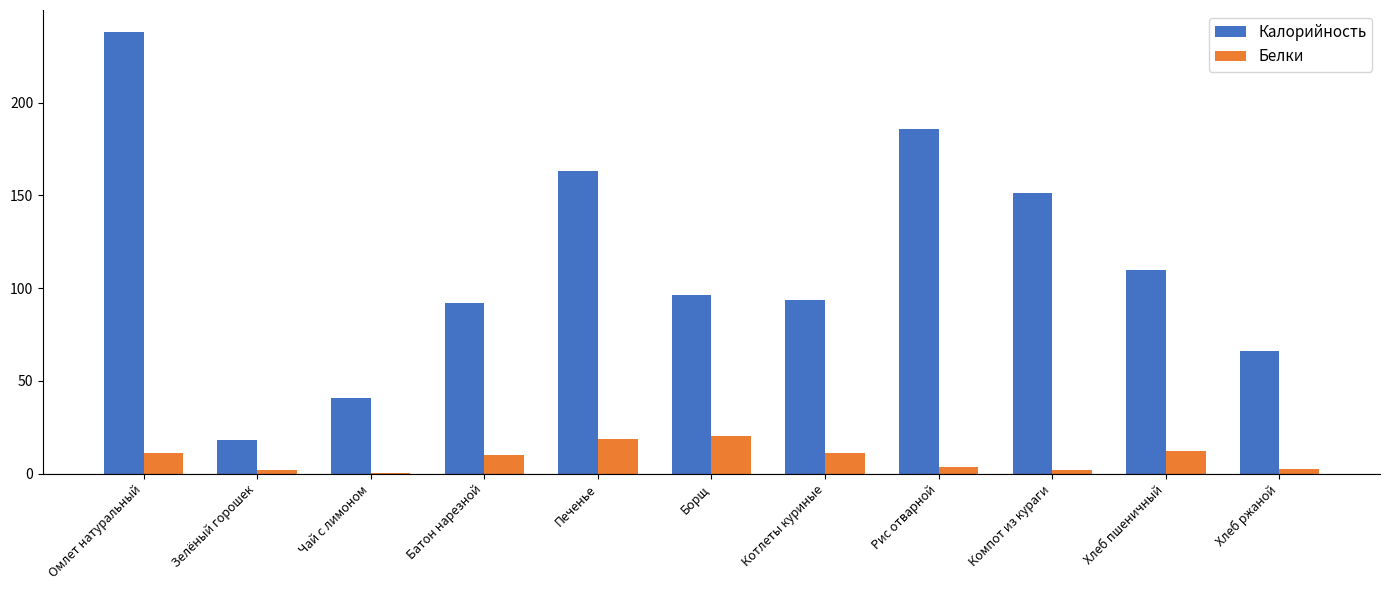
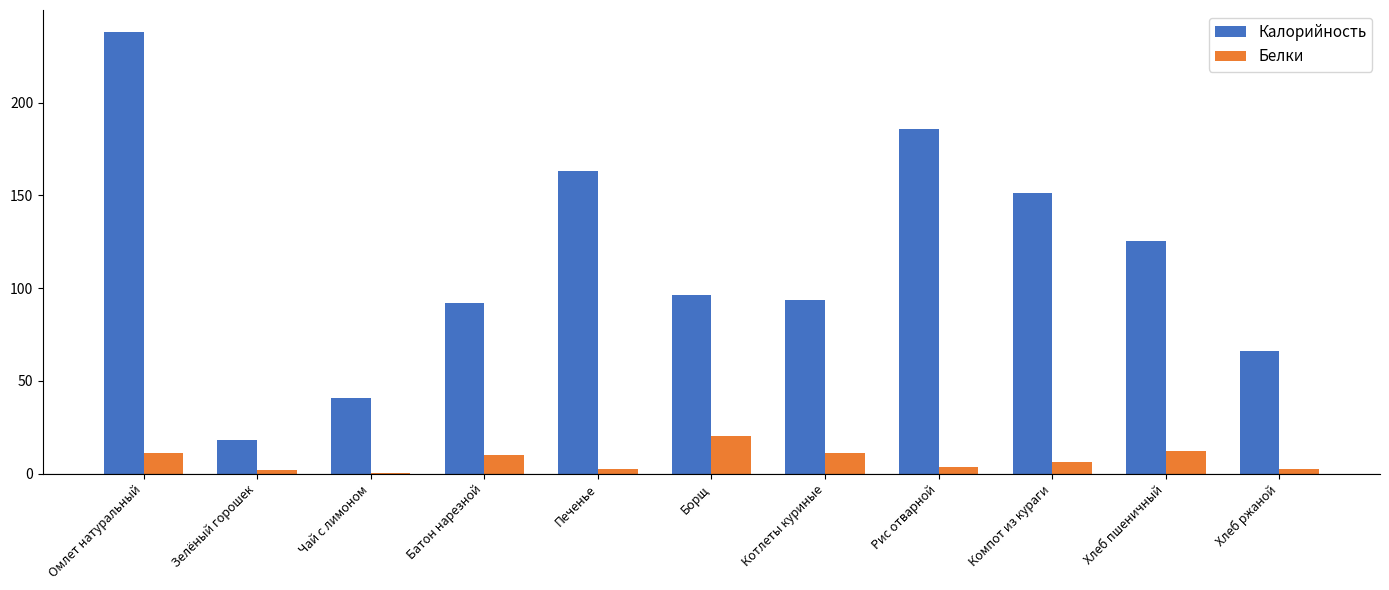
Белки, Печенье: 18 -> 2
Белки, Компот из кураги: 2 -> 6
Калорийность, Хлеб пшеничный: 110 -> 126
